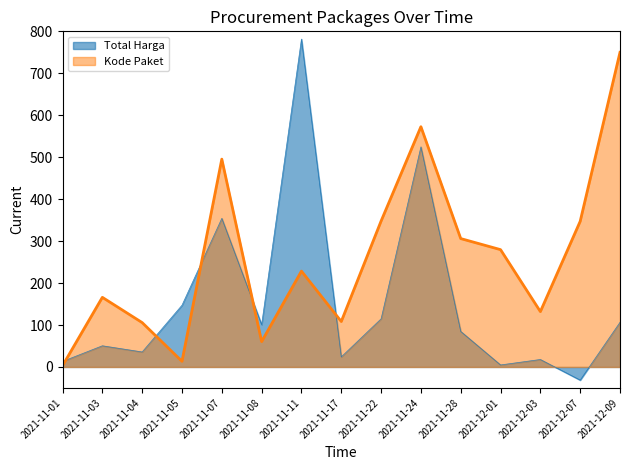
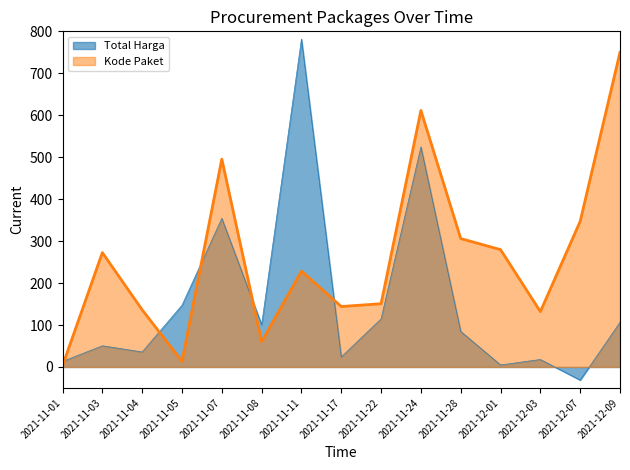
Kode Paket, 2021-11-03: 170 -> 270
Kode Paket, 2021-11-04: 110 -> 140
Kode Paket, 2021-11-17: 110 -> 140
Kode Paket, 2021-11-22: 350 -> 150
Kode Paket, 2021-11-24: 570 -> 610
